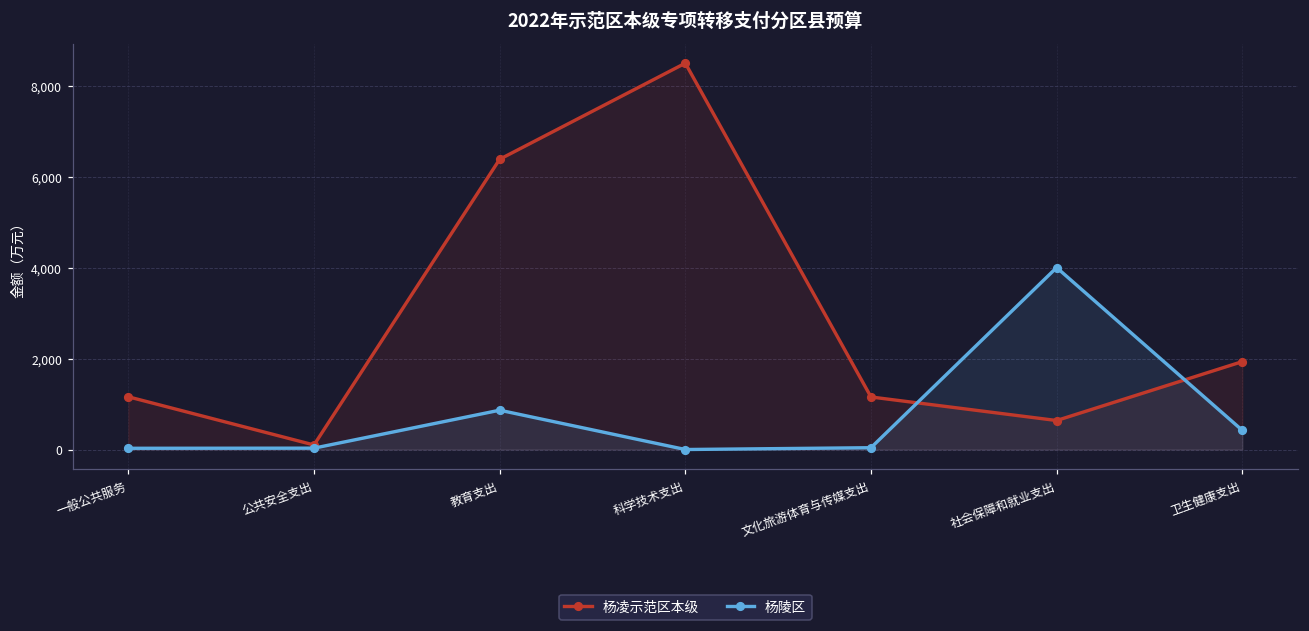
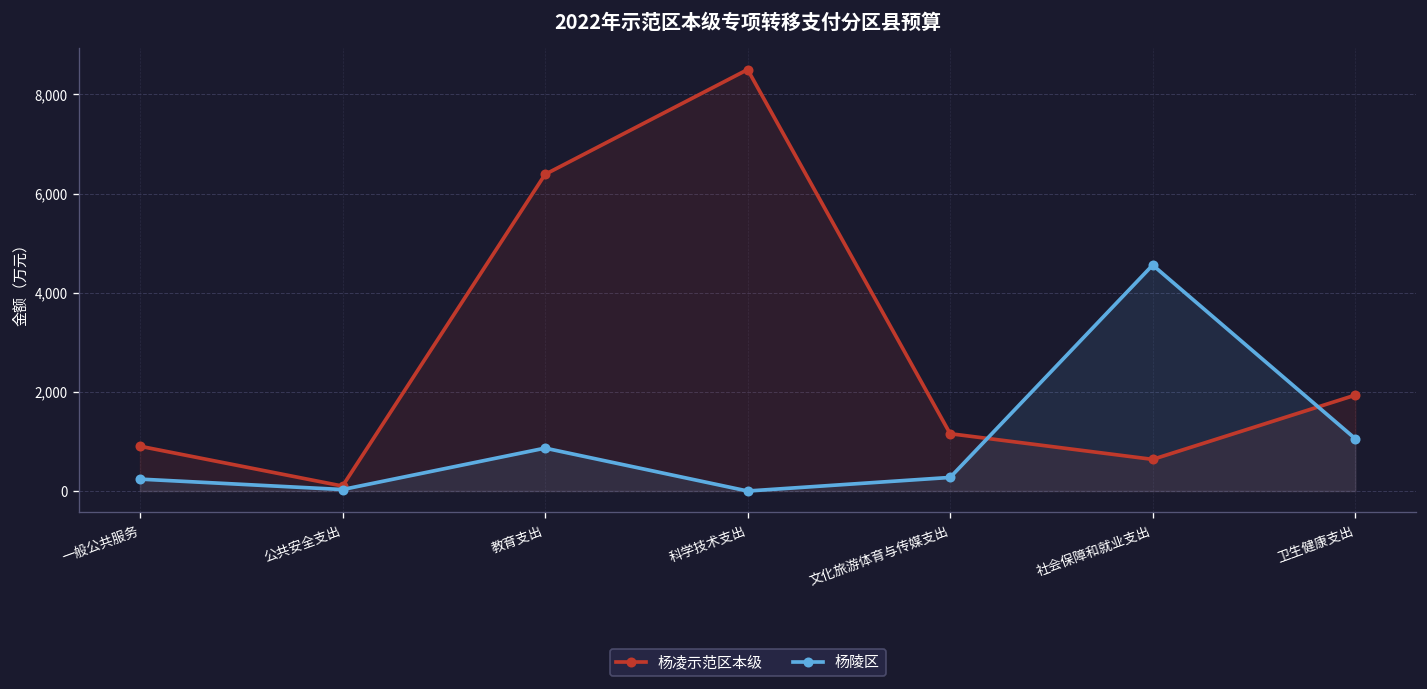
杨凌示范区本级, 一般公共服务: 1,200 -> 900
杨陵区, 一般公共服务: 0 -> 200
杨陵区, 文化旅游体育与传媒支出: 0 -> 300
杨陵区, 社会保障和就业支出: 4,000 -> 4,600
杨陵区, 卫生健康支出: 400 -> 1,100
